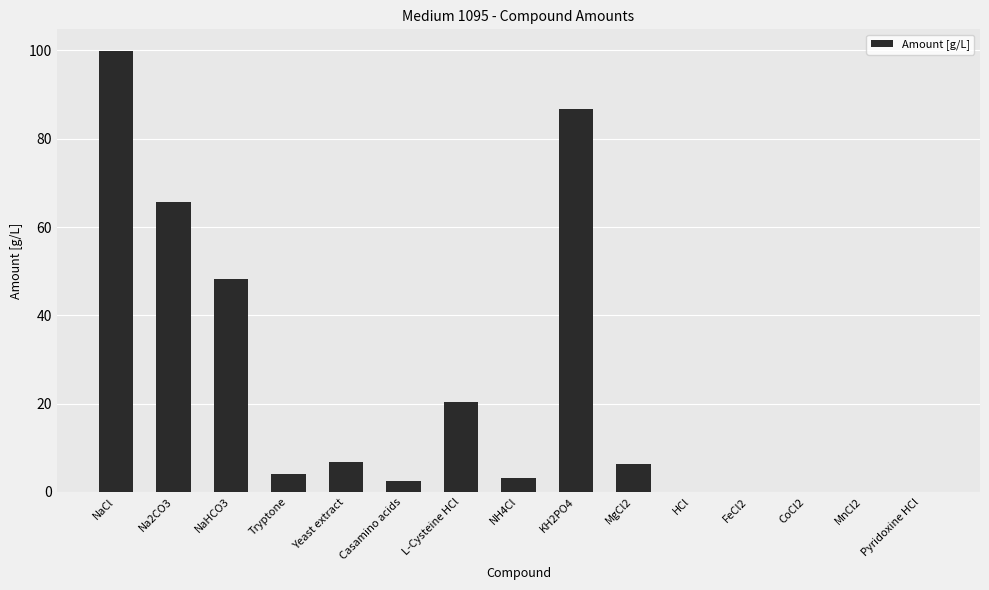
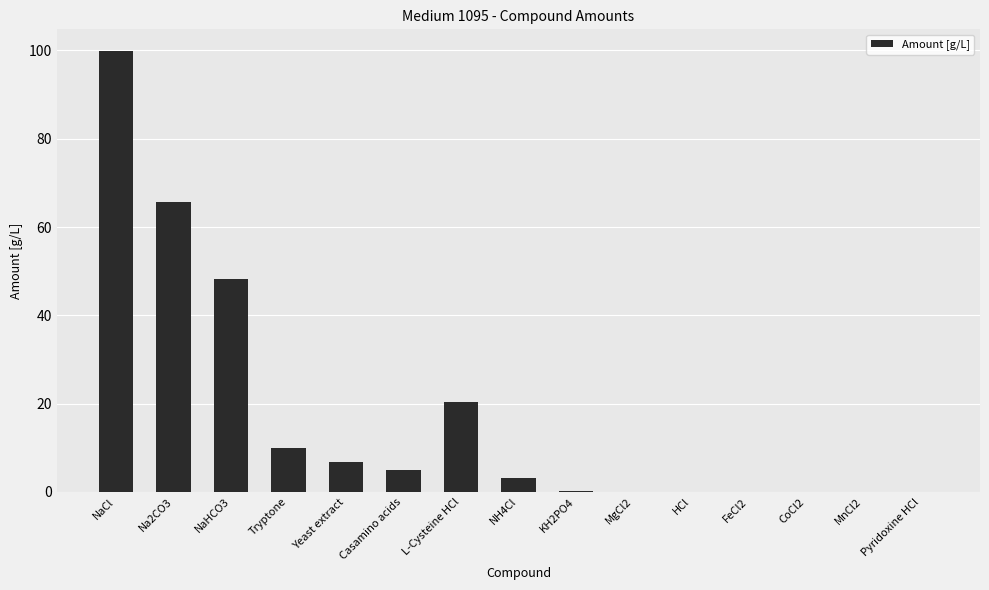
Tryptone: 4 -> 10
Casamino acids: 2 -> 5
KH2PO4: 87 -> 0
MgCl2: 6 -> 0
